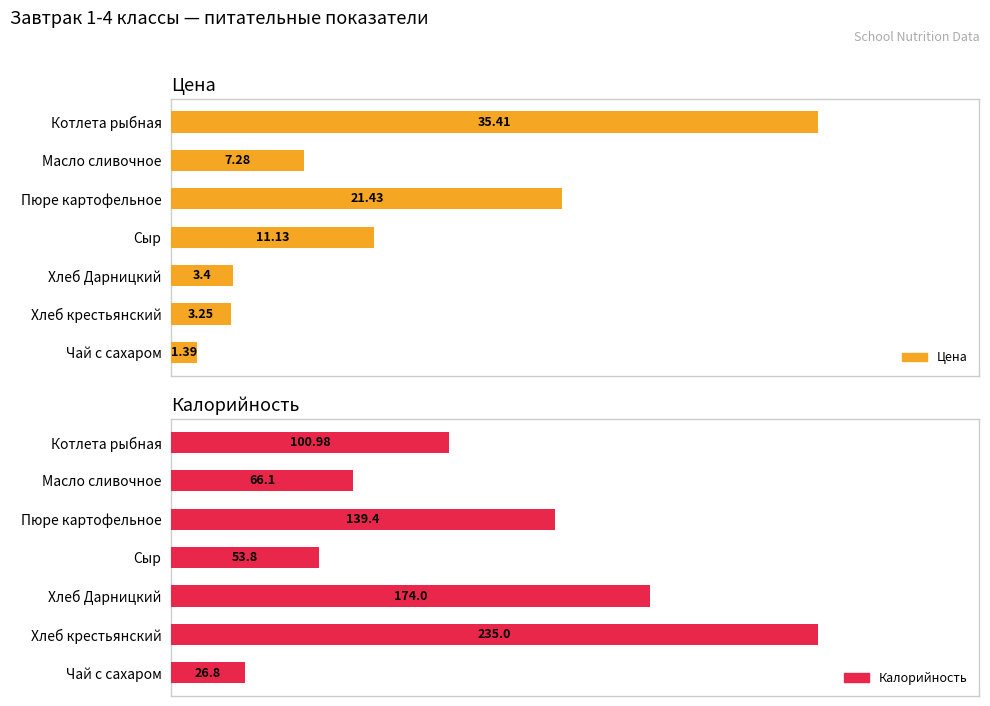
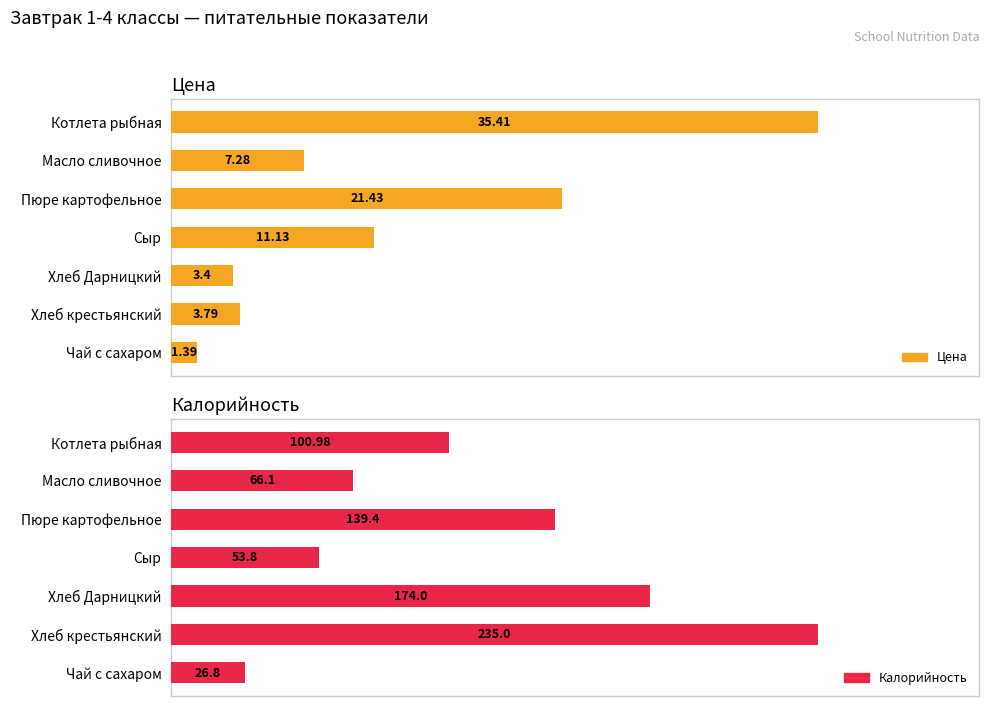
Цена, Хлеб крестьянский: 3.25 -> 3.79
